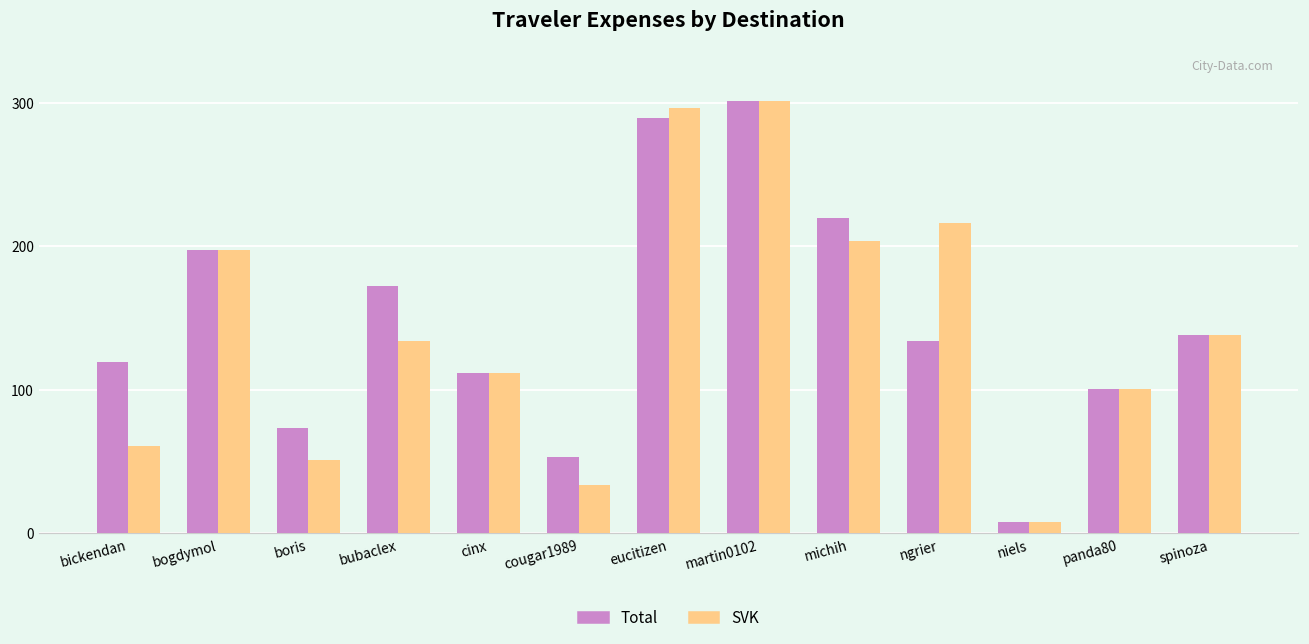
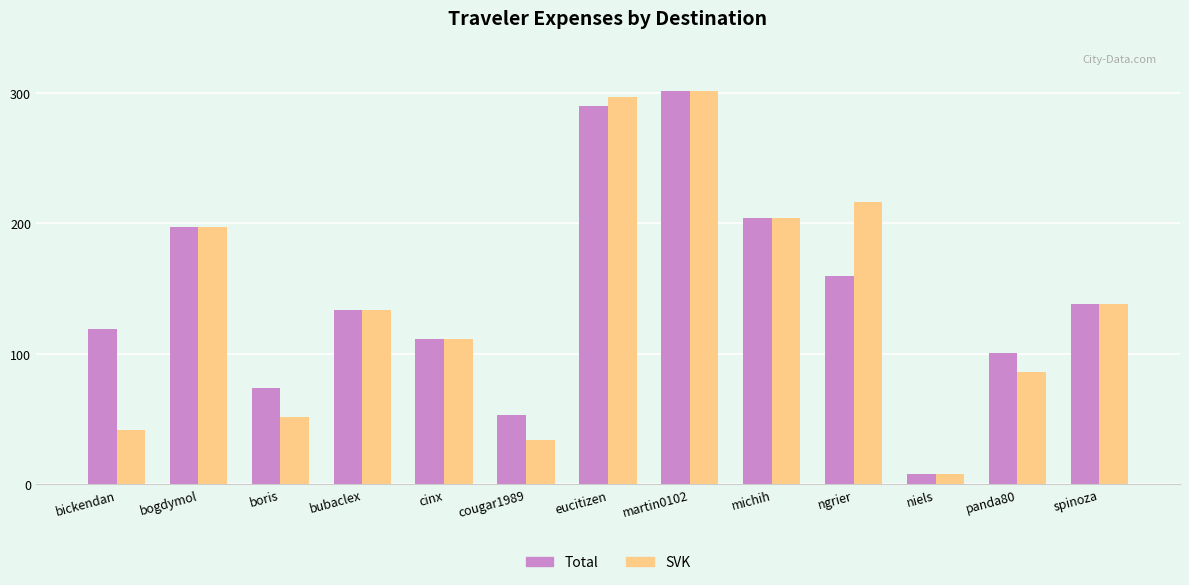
SVK, bickendan: 61 -> 42
Total, bubaclex: 172 -> 134
Total, michih: 220 -> 204
Total, ngrier: 134 -> 159
SVK, panda80: 101 -> 86
